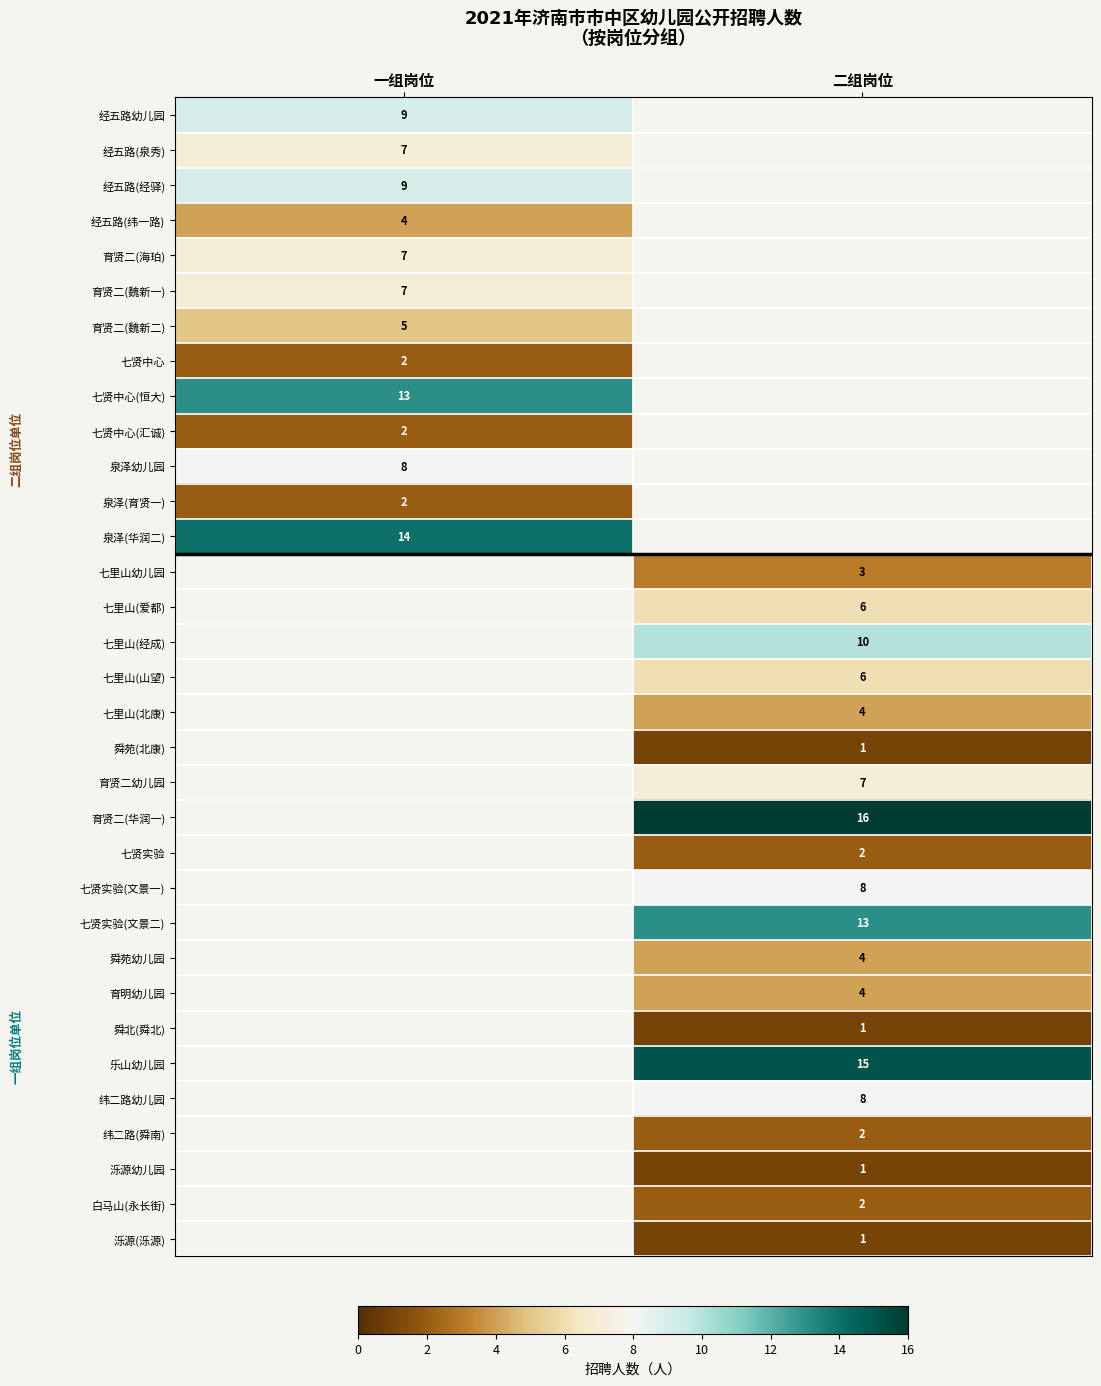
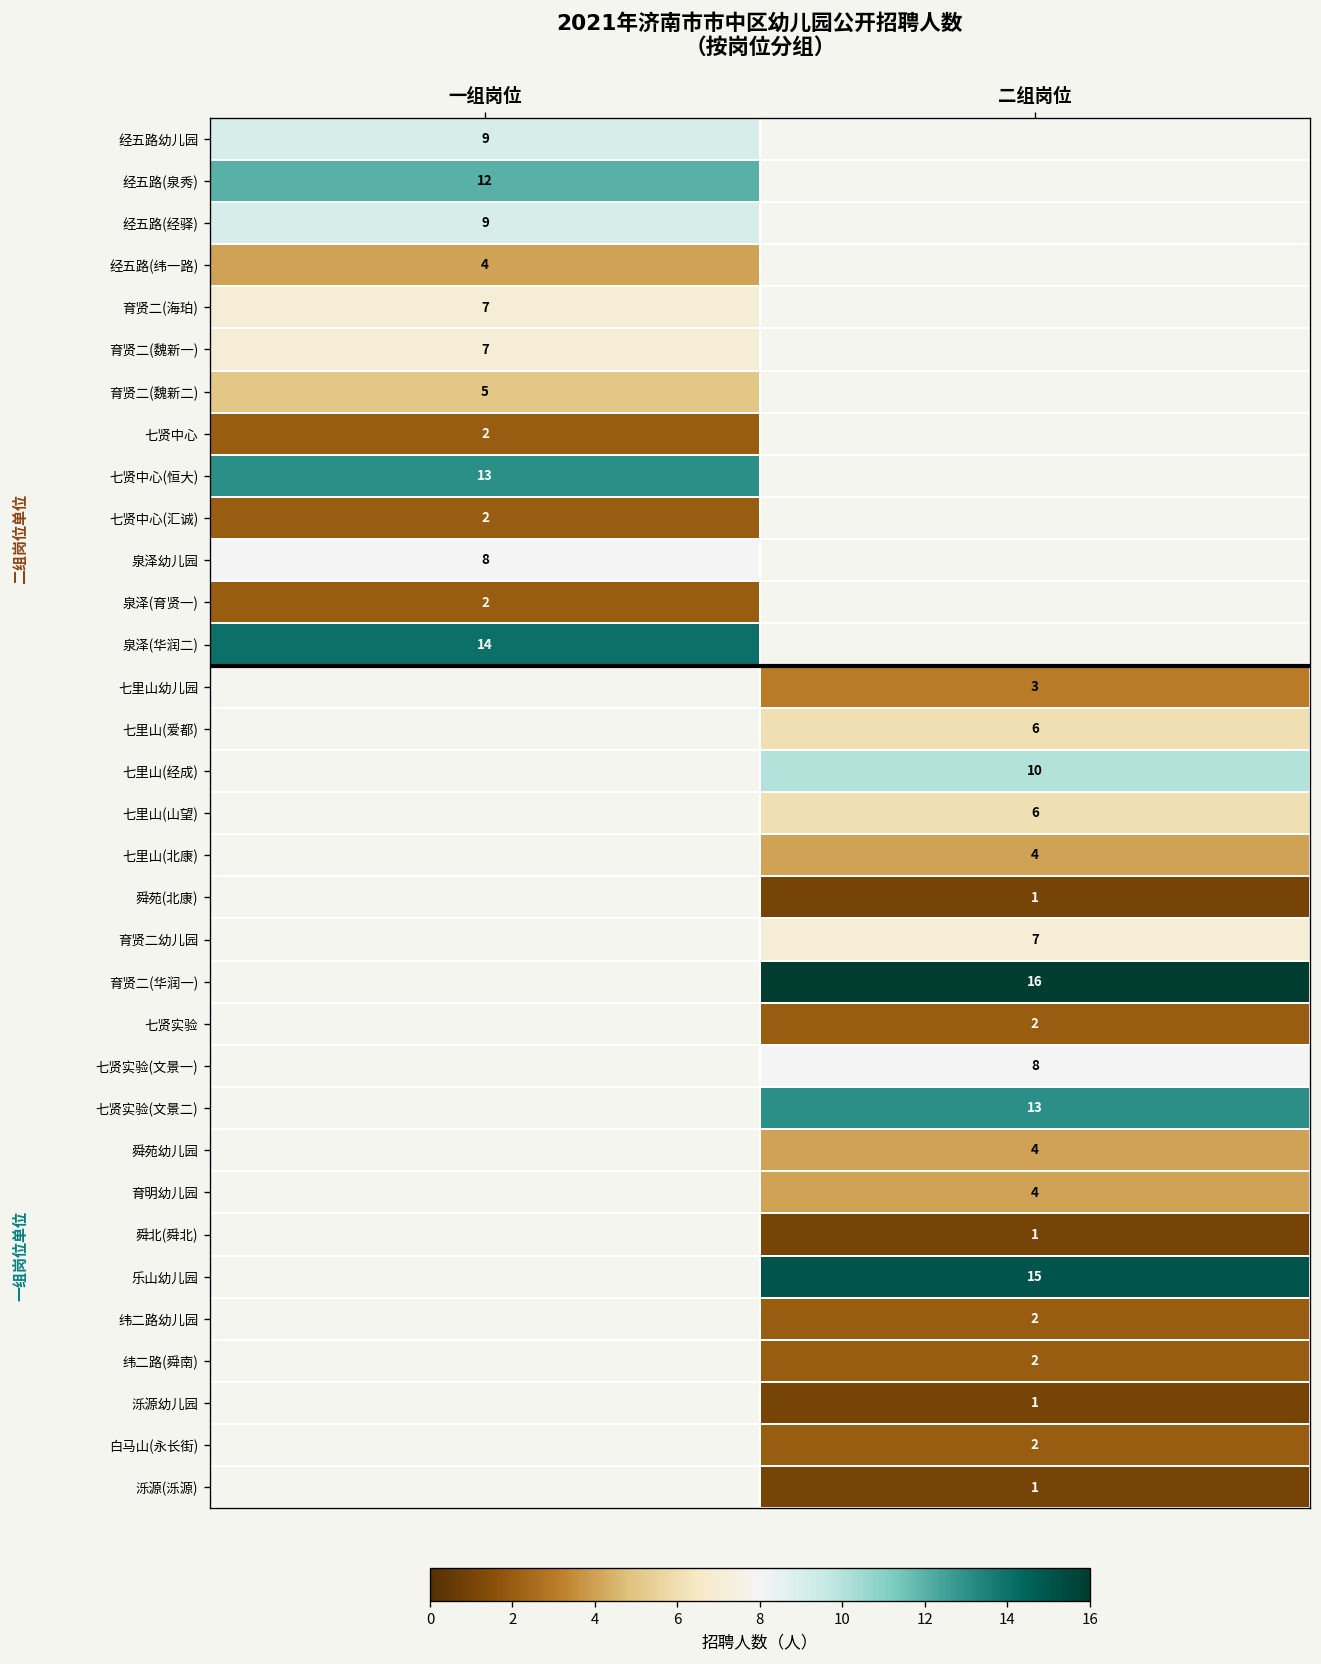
经五路(泉秀), 一组岗位: 7 -> 12
纬二路幼儿园, 二组岗位: 8 -> 2
